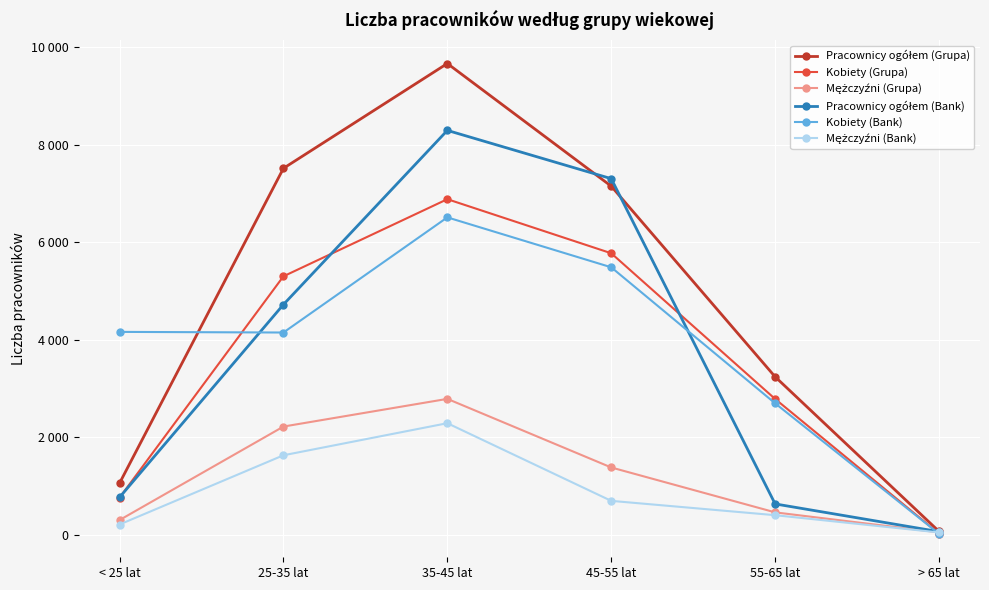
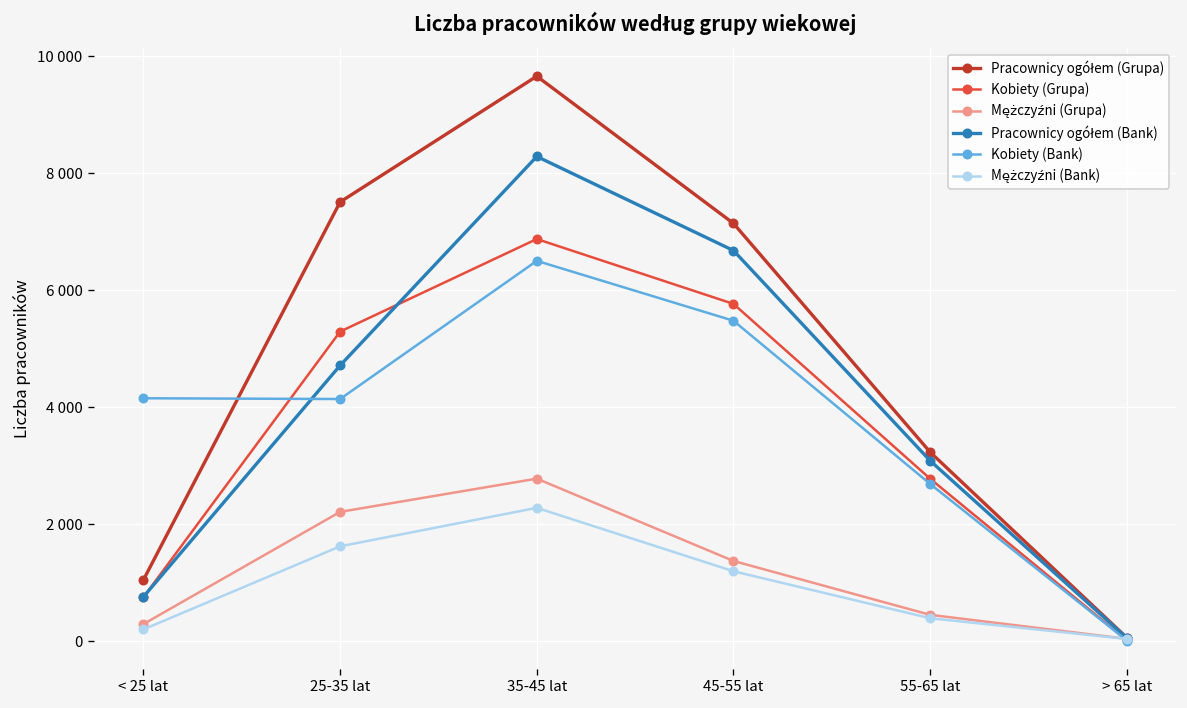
Pracownicy ogółem (Bank), 45-55 lat: 7300 -> 6700
Mężczyźni (Bank), 45-55 lat: 700 -> 1200
Pracownicy ogółem (Bank), 55-65 lat: 600 -> 3100
